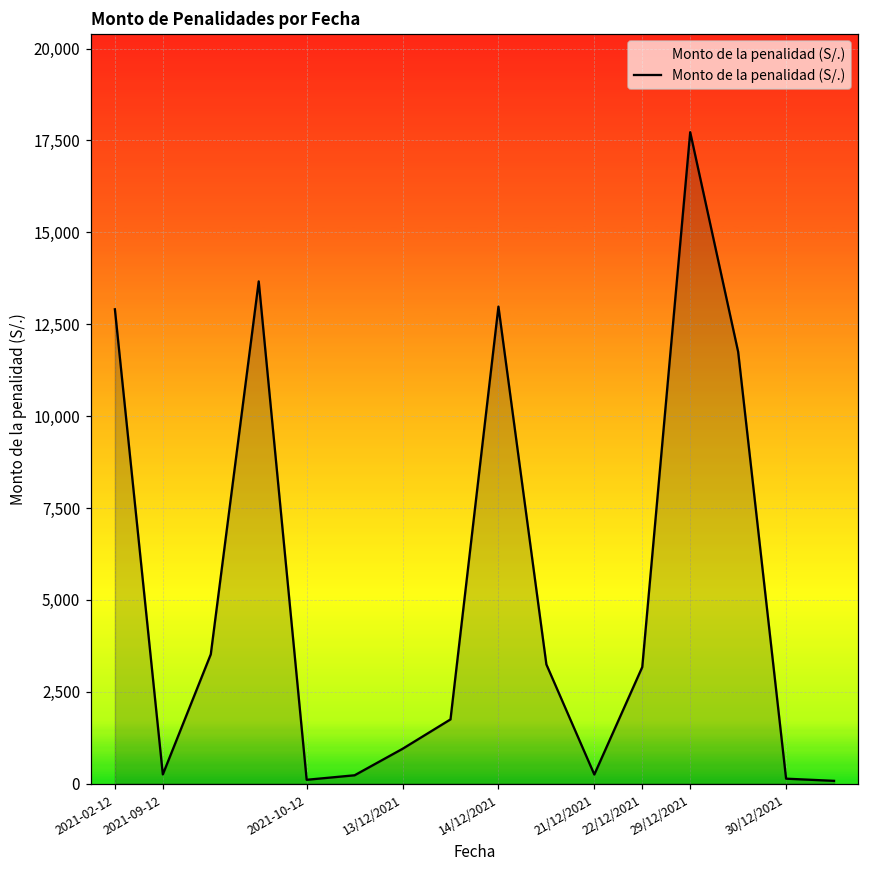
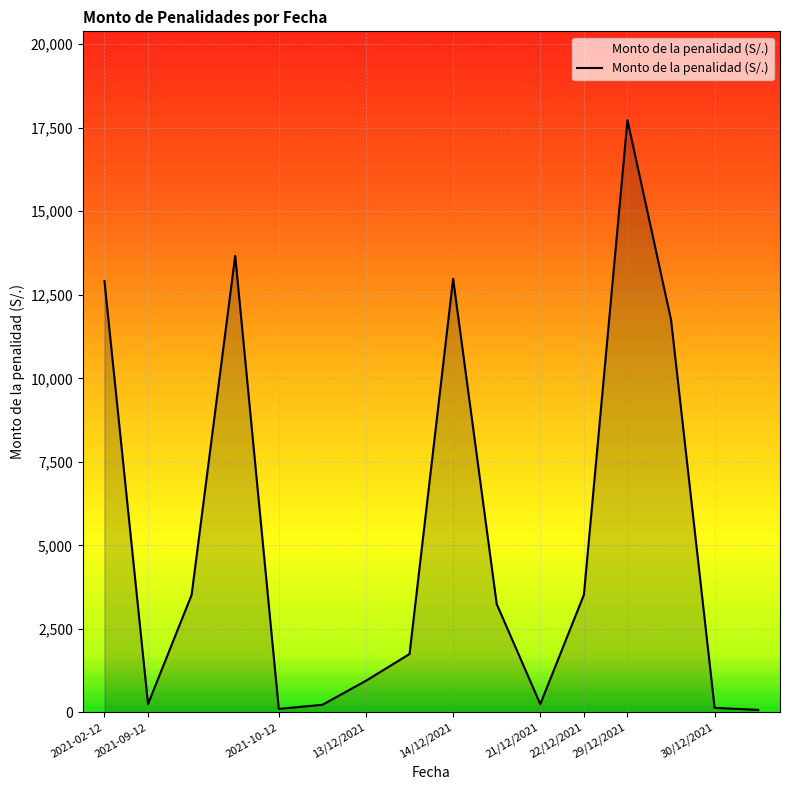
22/12/2021: 3,200 -> 3,500
